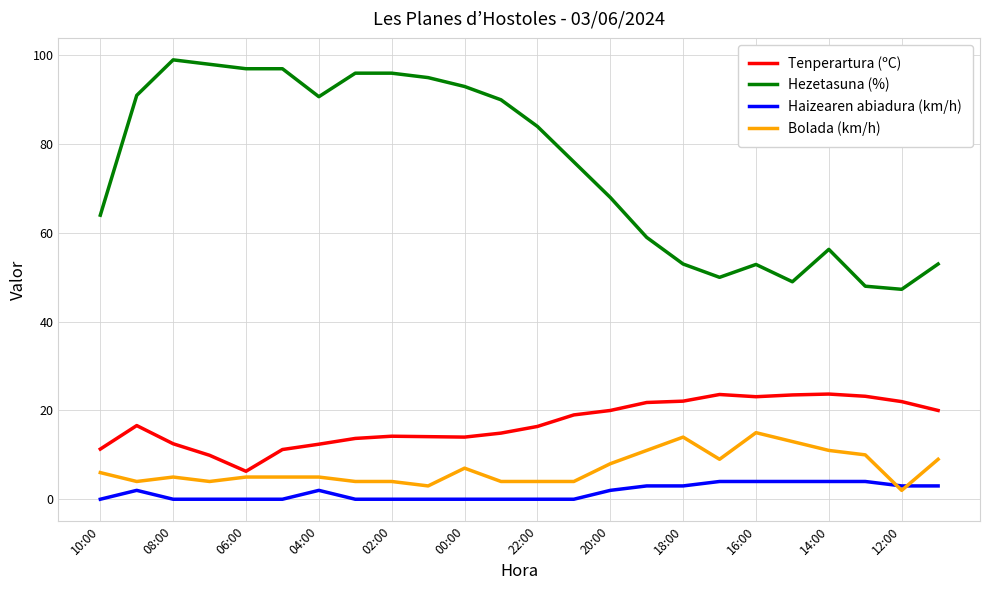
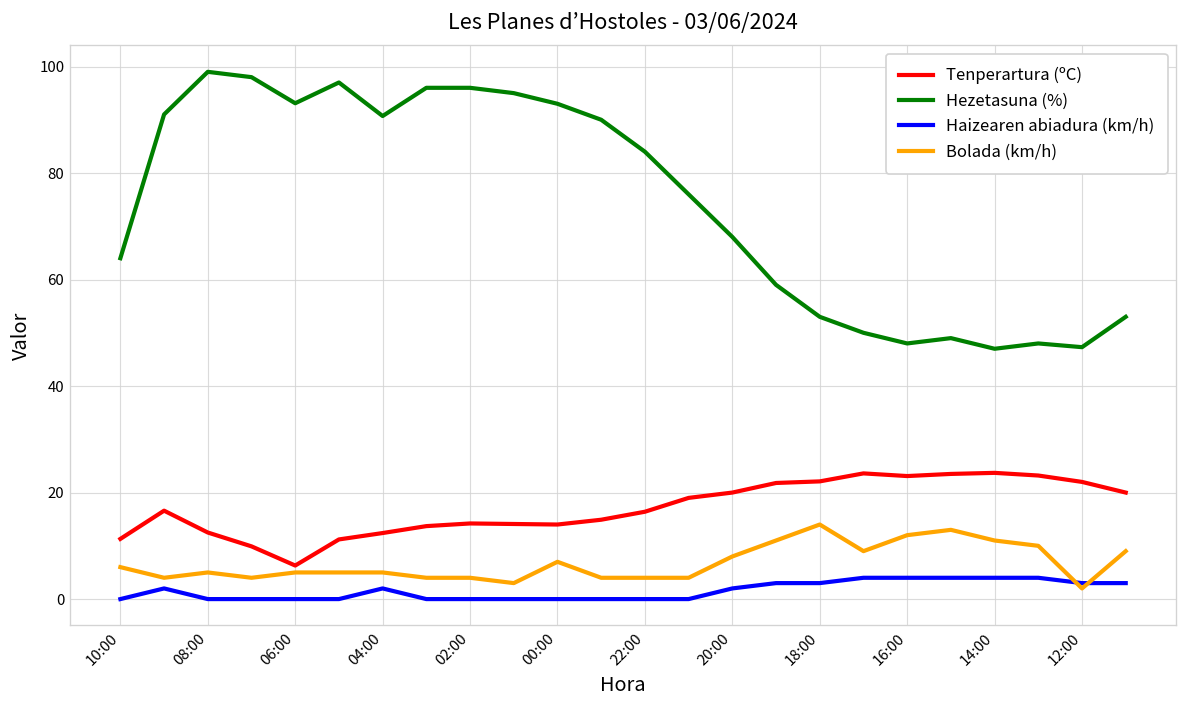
Hezetasuna (%), 06:00: 97 -> 93
Hezetasuna (%), 16:00: 53 -> 48
Bolada (km/h), 16:00: 15 -> 12
Hezetasuna (%), 14:00: 56 -> 47
